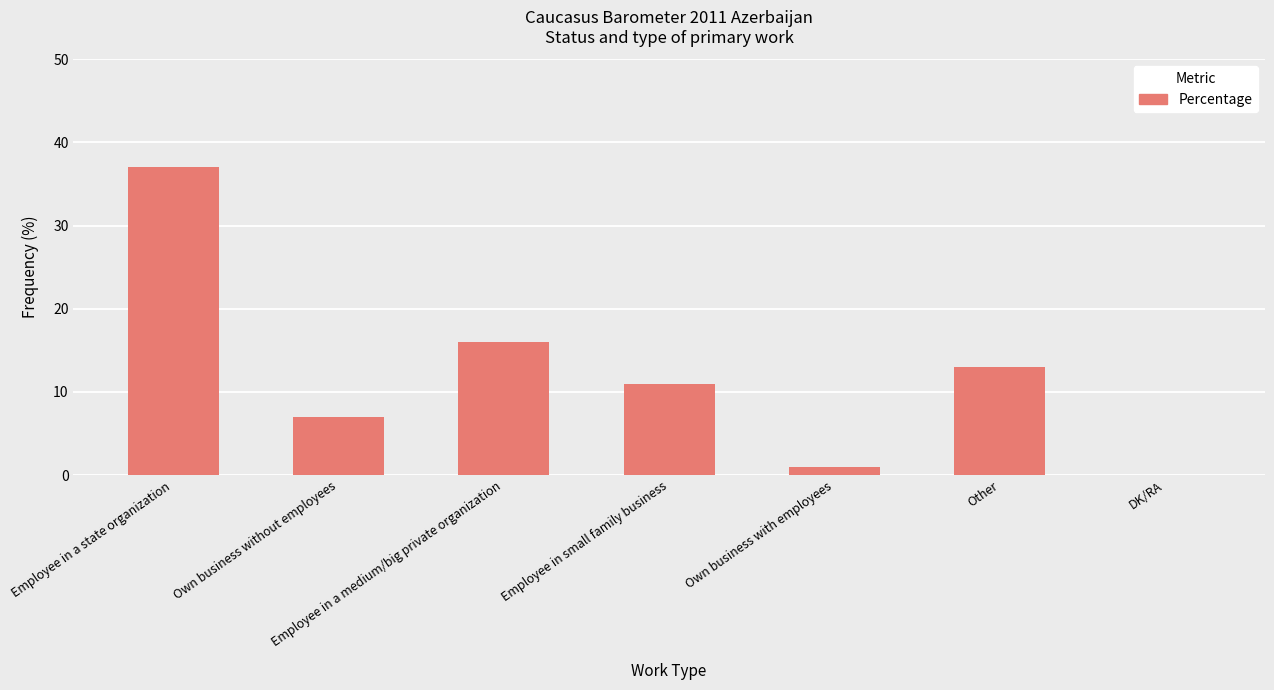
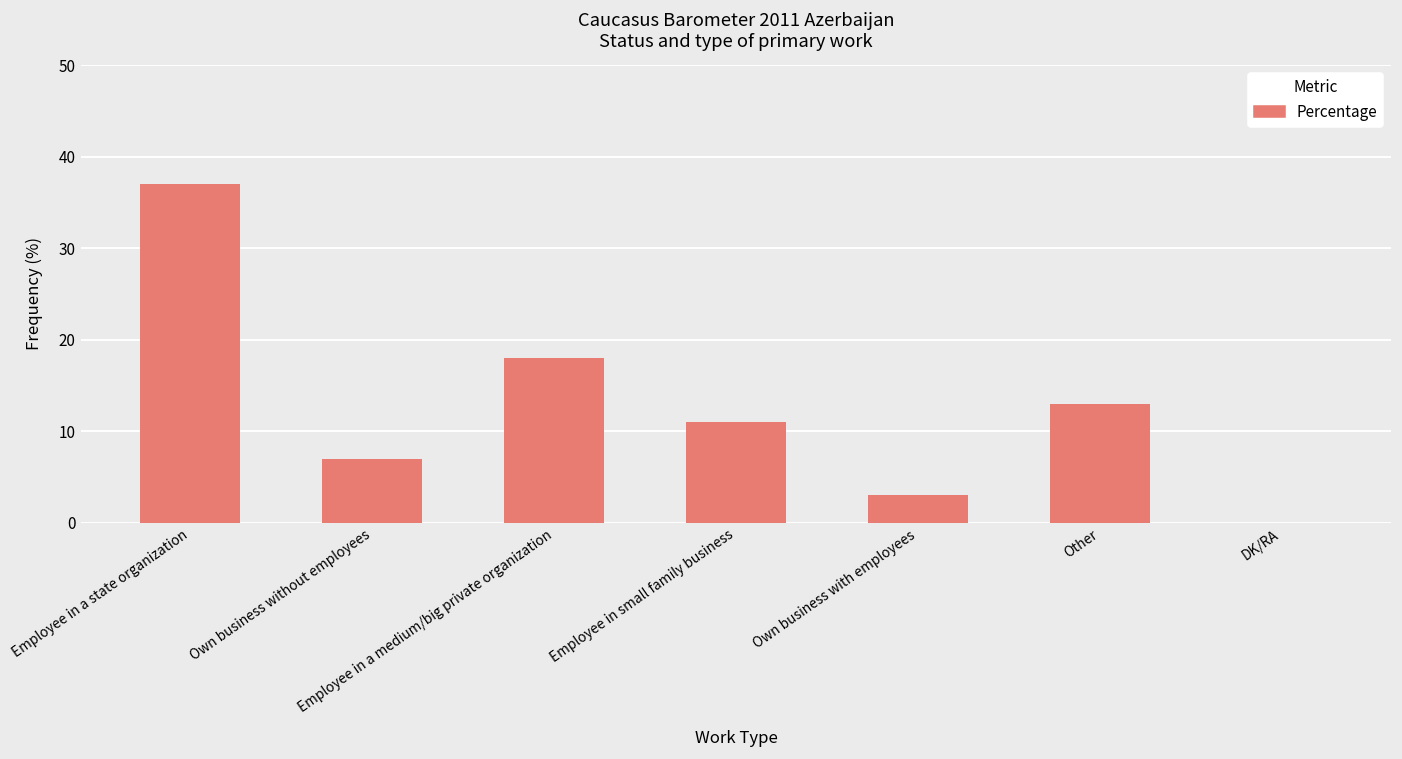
Employee in a medium/big private organization: 16 -> 18
Own business with employees: 1 -> 3
